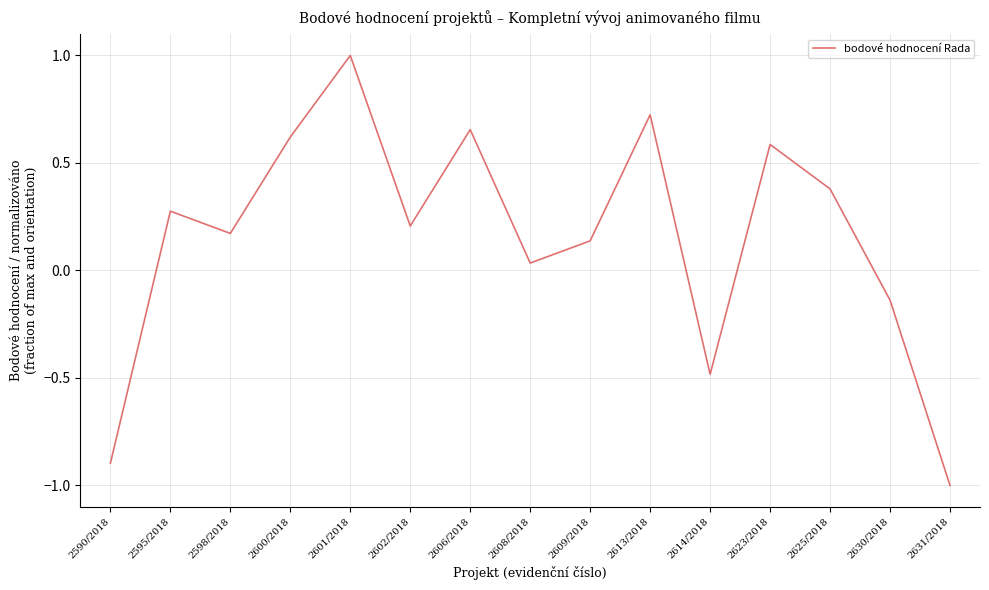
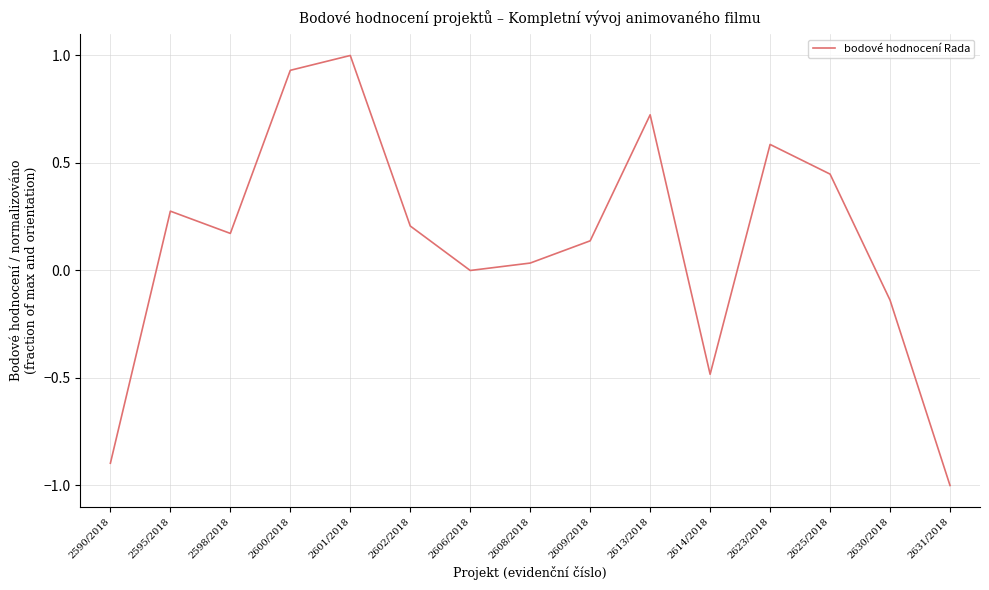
2600/2018: 0.62 -> 0.93
2606/2018: 0.66 -> 0.00
2625/2018: 0.38 -> 0.45
